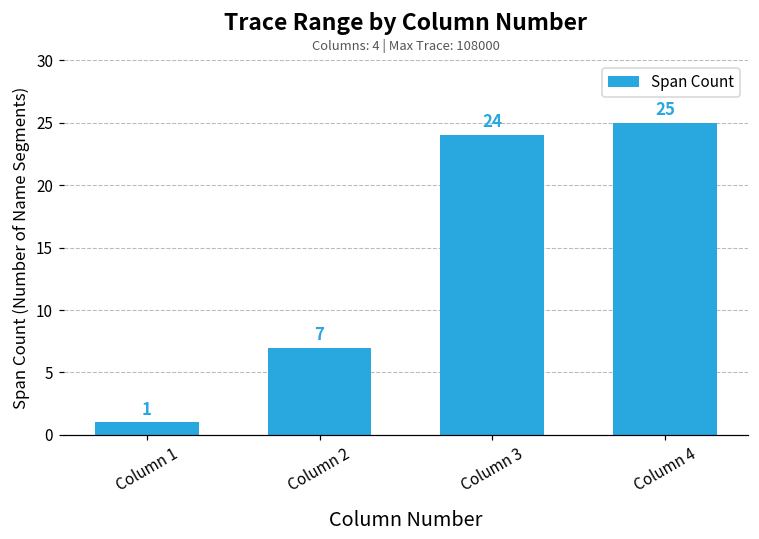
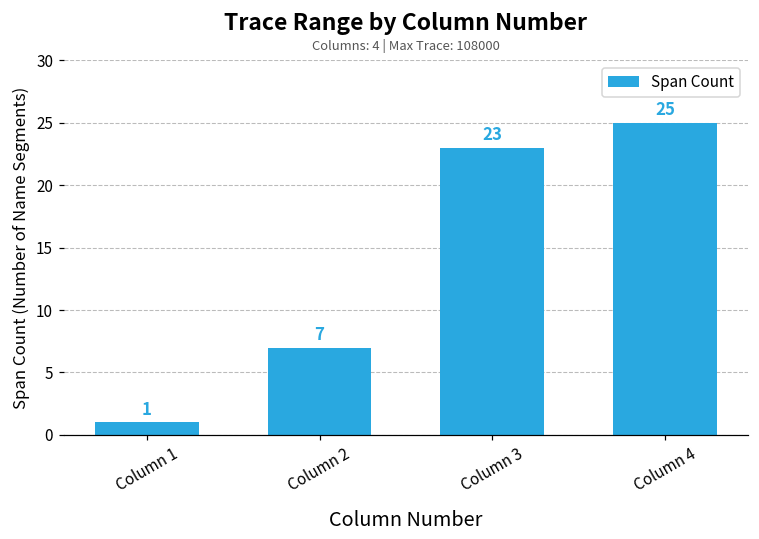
Column 3: 24 -> 23
